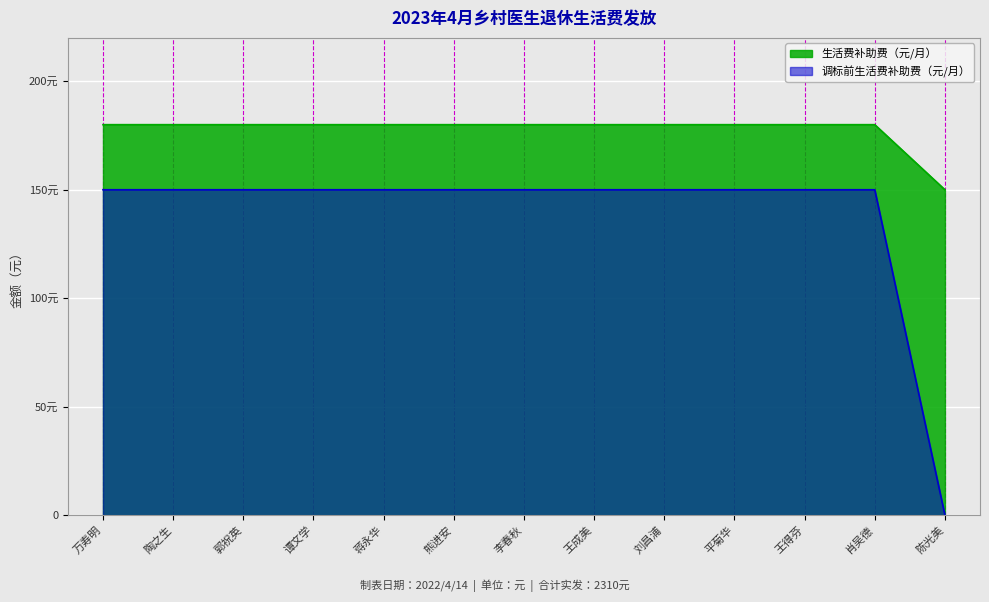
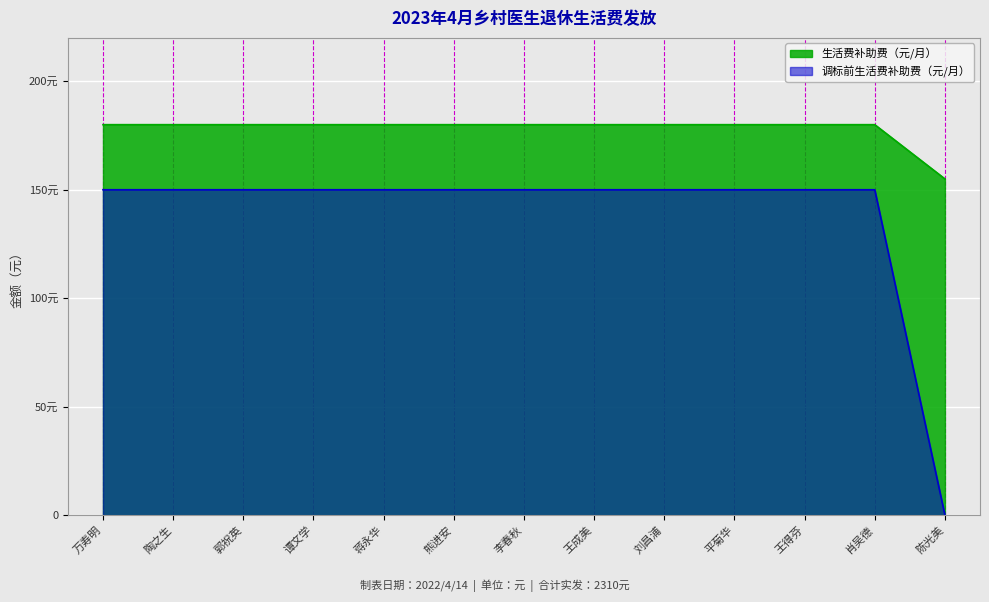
生活费补助费（元/月）, 陈光美: 150元 -> 155元
